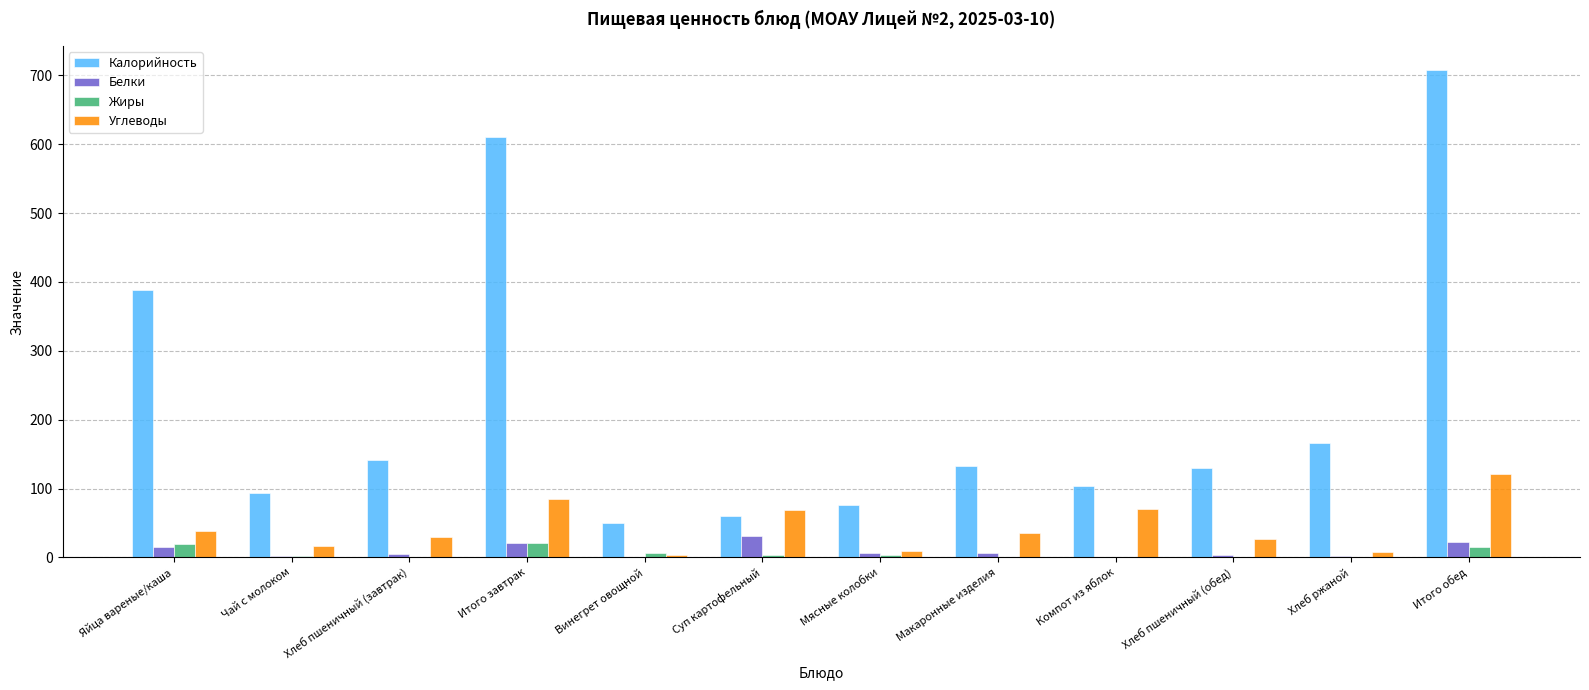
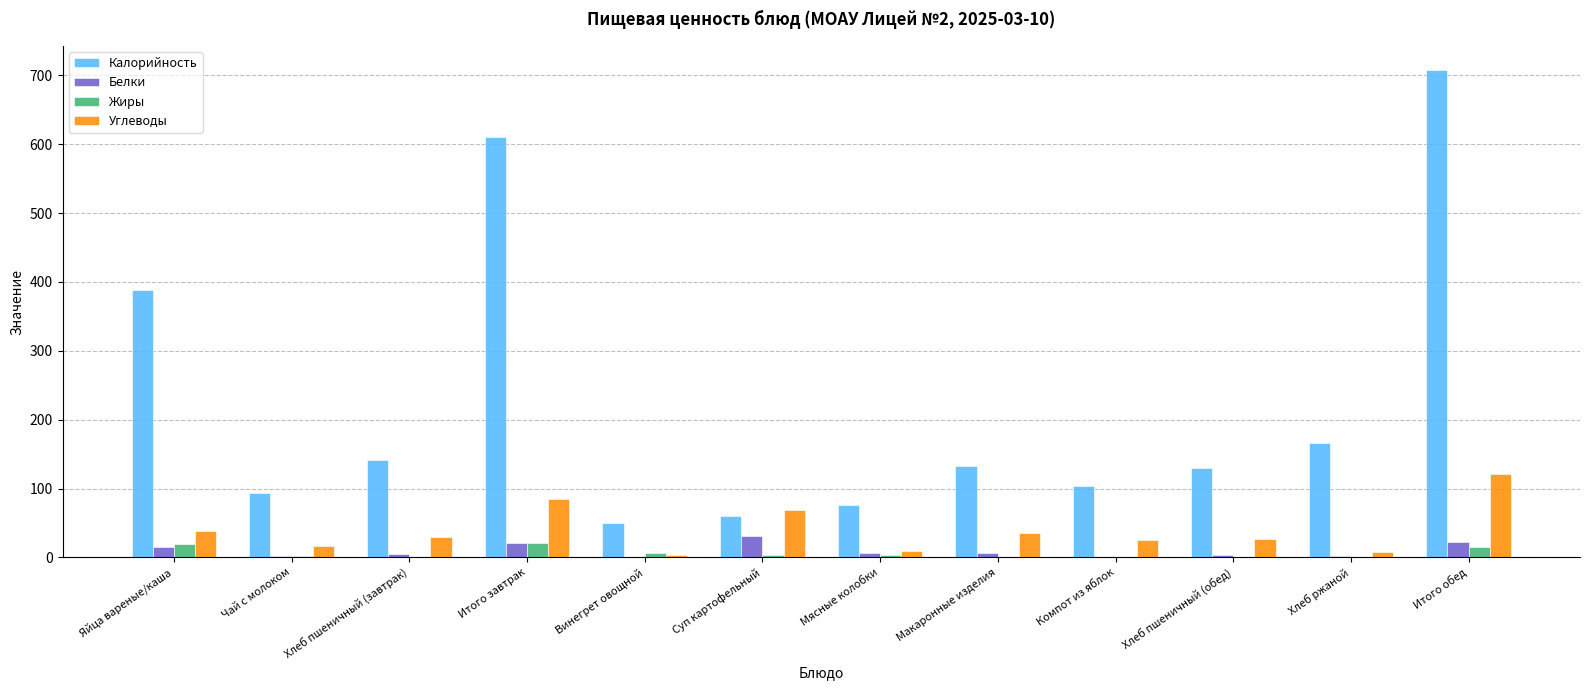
Углеводы, Компот из яблок: 70 -> 30
